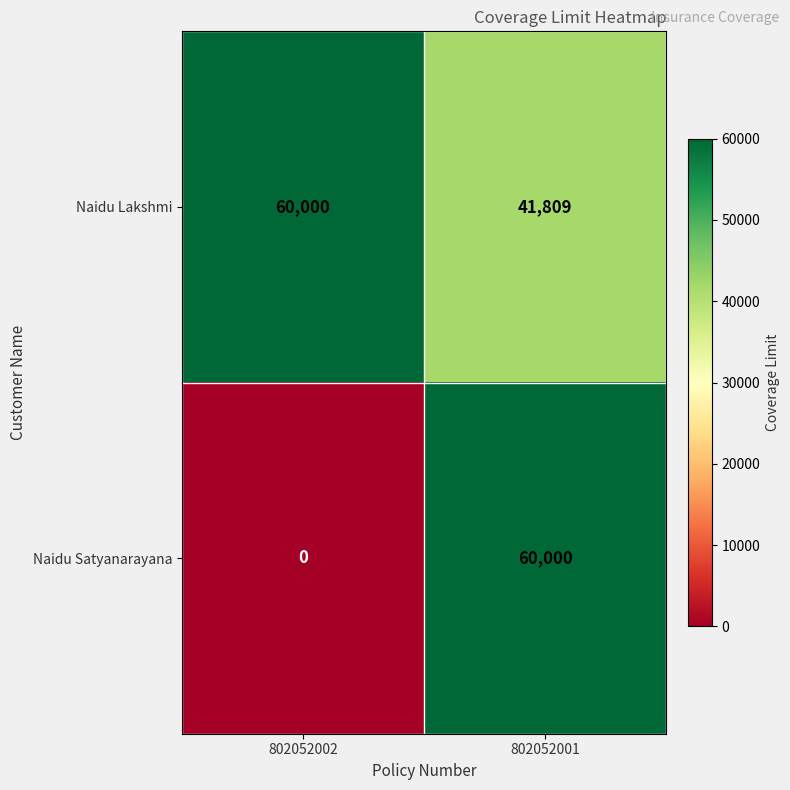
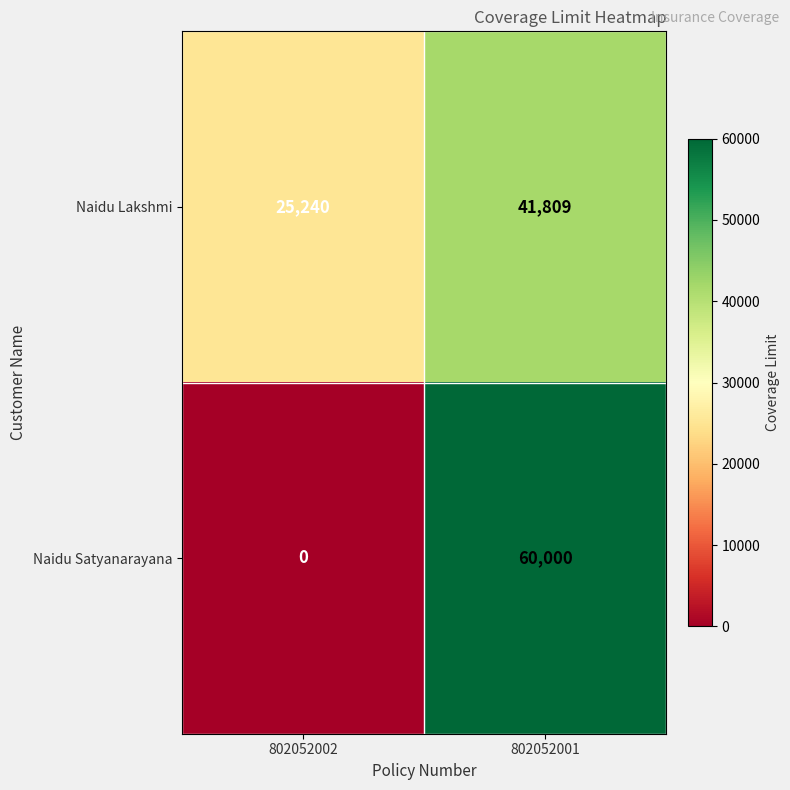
Naidu Lakshmi, 802052002: 60,000 -> 25,240
